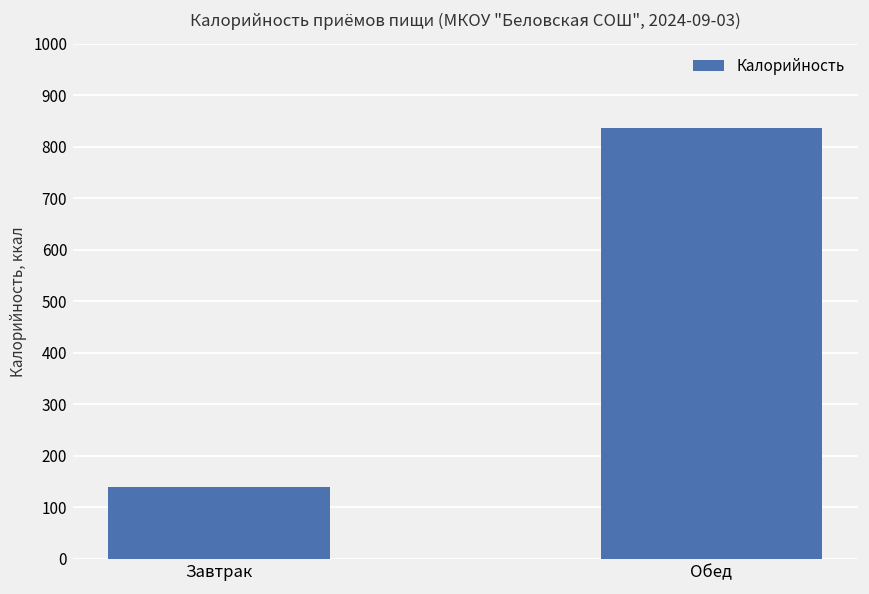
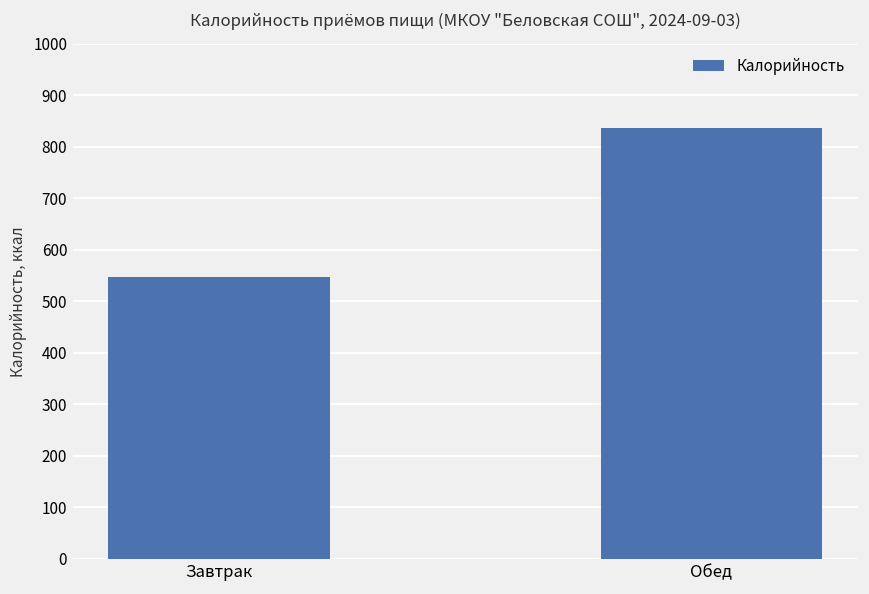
Завтрак: 140 -> 550
